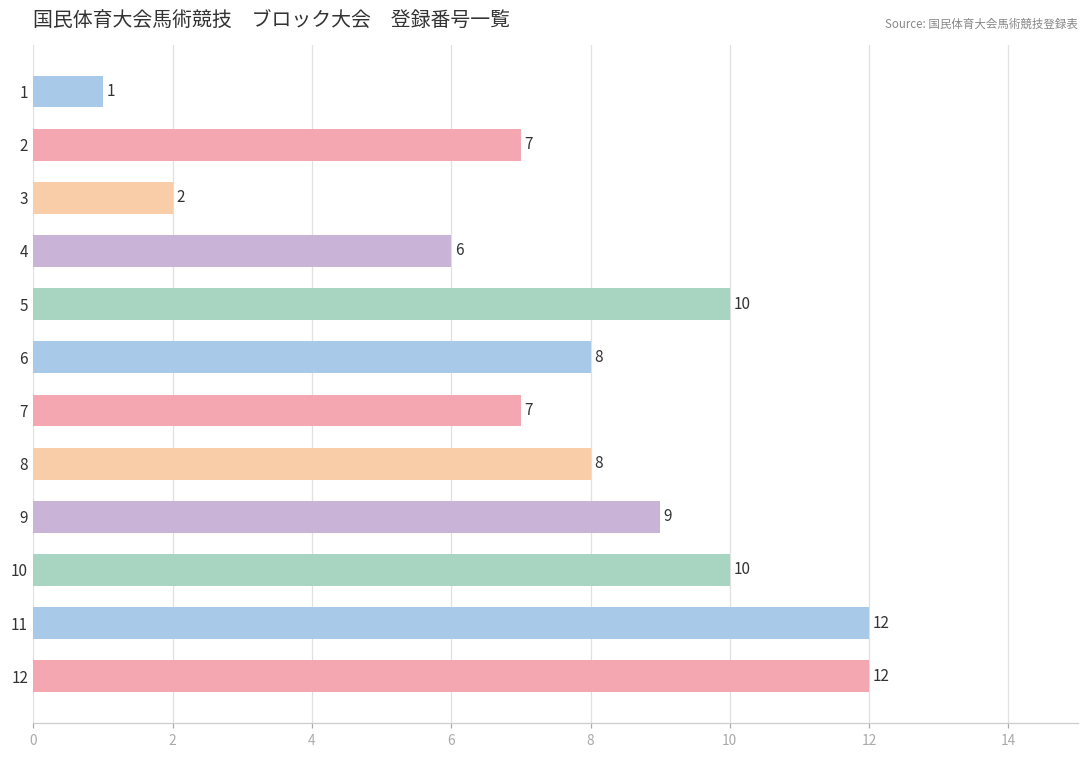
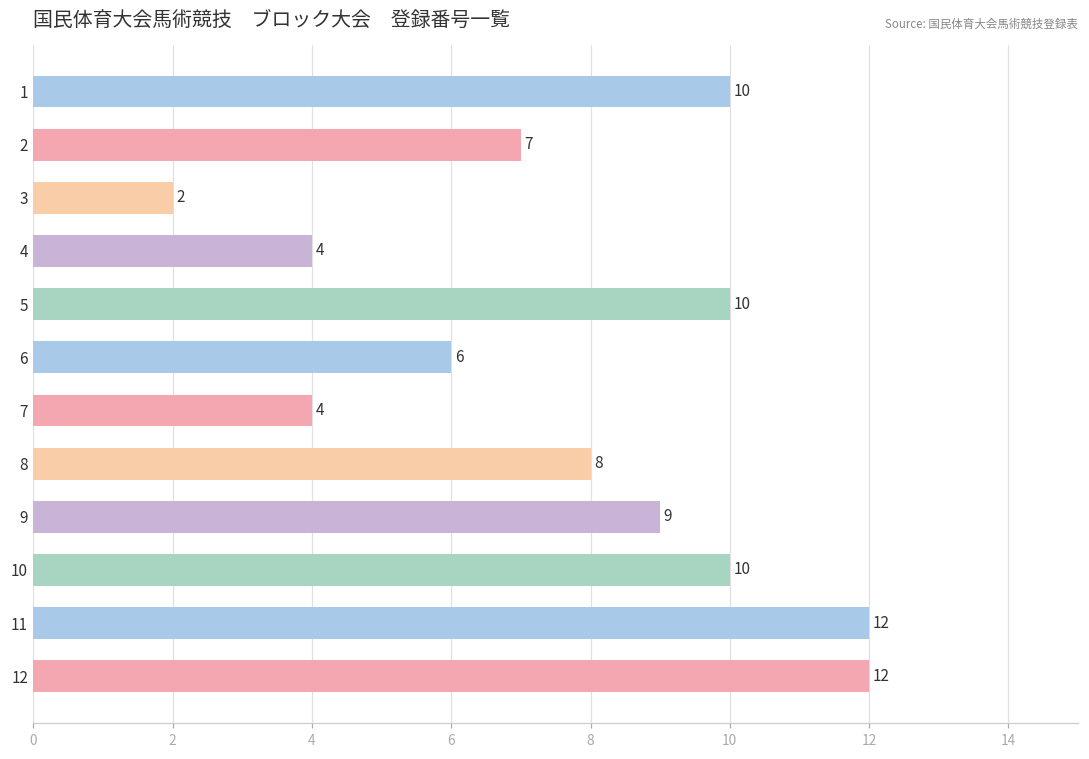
1: 1 -> 10
4: 6 -> 4
6: 8 -> 6
7: 7 -> 4
